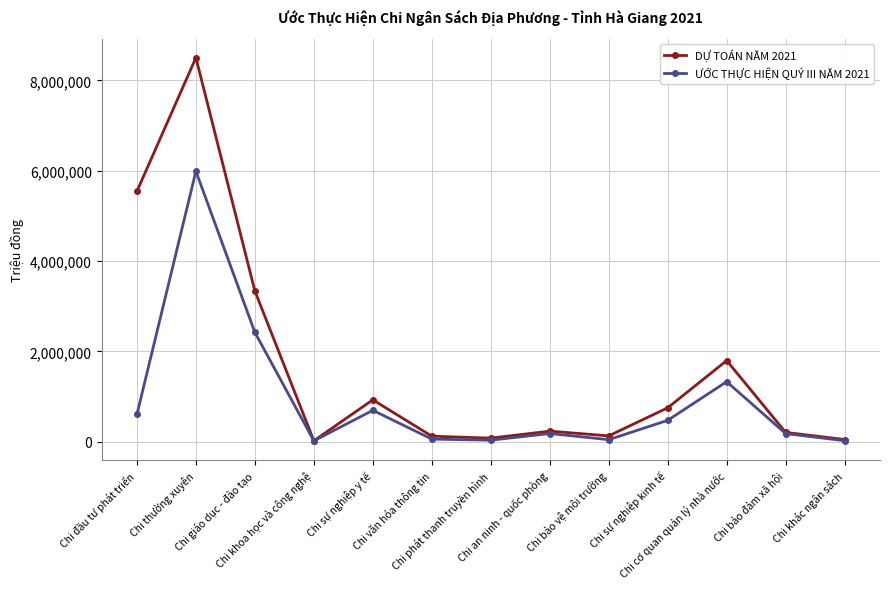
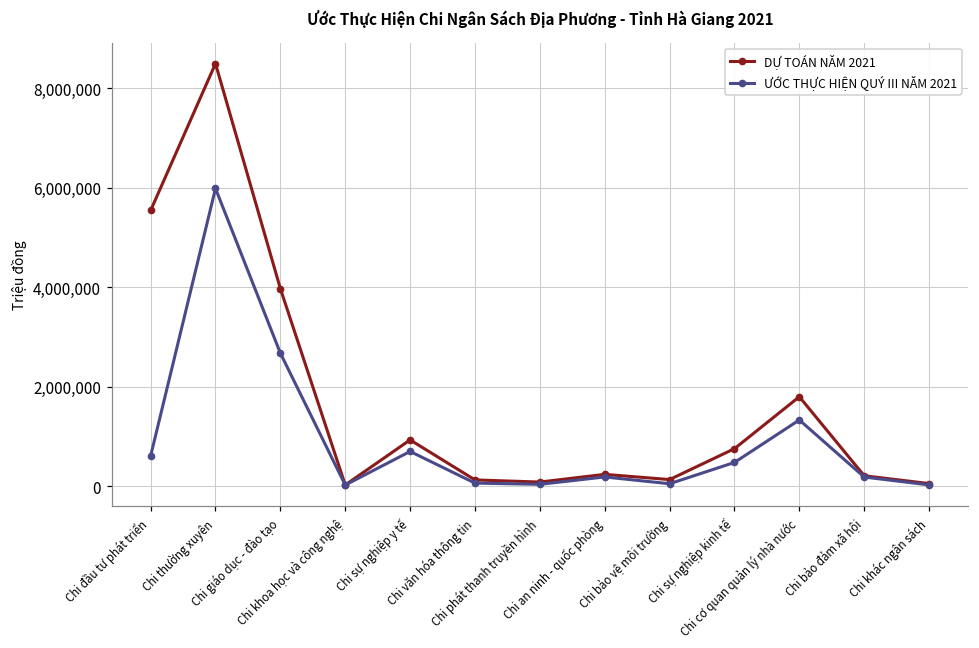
DỰ TOÁN NĂM 2021, Chi giáo dục - đào tạo: 3,300,000 -> 4,000,000
ƯỚC THỰC HIỆN QUÝ III NĂM 2021, Chi giáo dục - đào tạo: 2,400,000 -> 2,700,000
